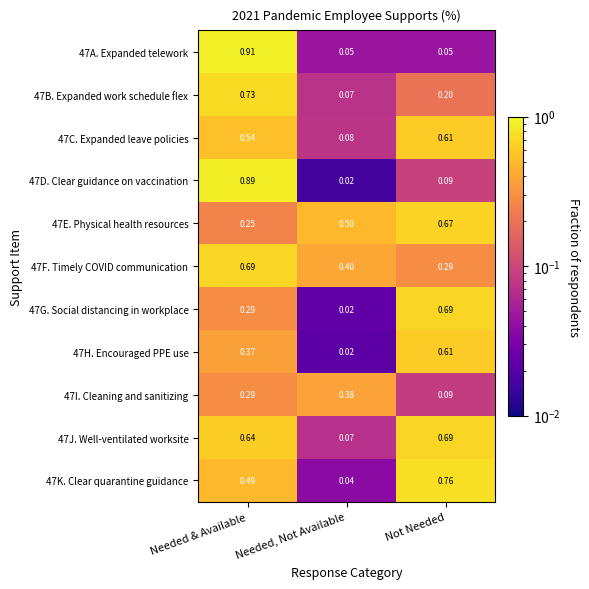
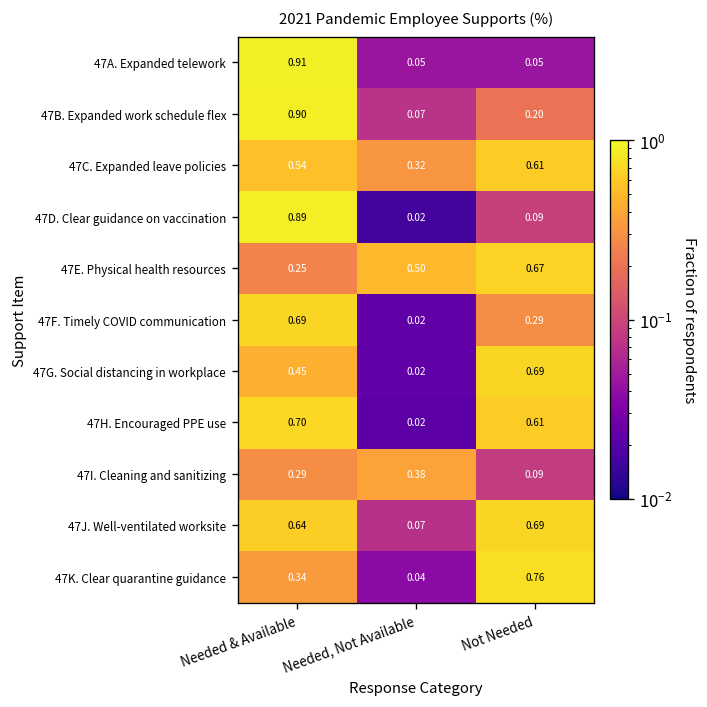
47B. Expanded work schedule flex, Needed & Available: 0.73 -> 0.90
47C. Expanded leave policies, Needed, Not Available: 0.08 -> 0.32
47F. Timely COVID communication, Needed, Not Available: 0.40 -> 0.02
47G. Social distancing in workplace, Needed & Available: 0.29 -> 0.45
47H. Encouraged PPE use, Needed & Available: 0.37 -> 0.70
47K. Clear quarantine guidance, Needed & Available: 0.49 -> 0.34
